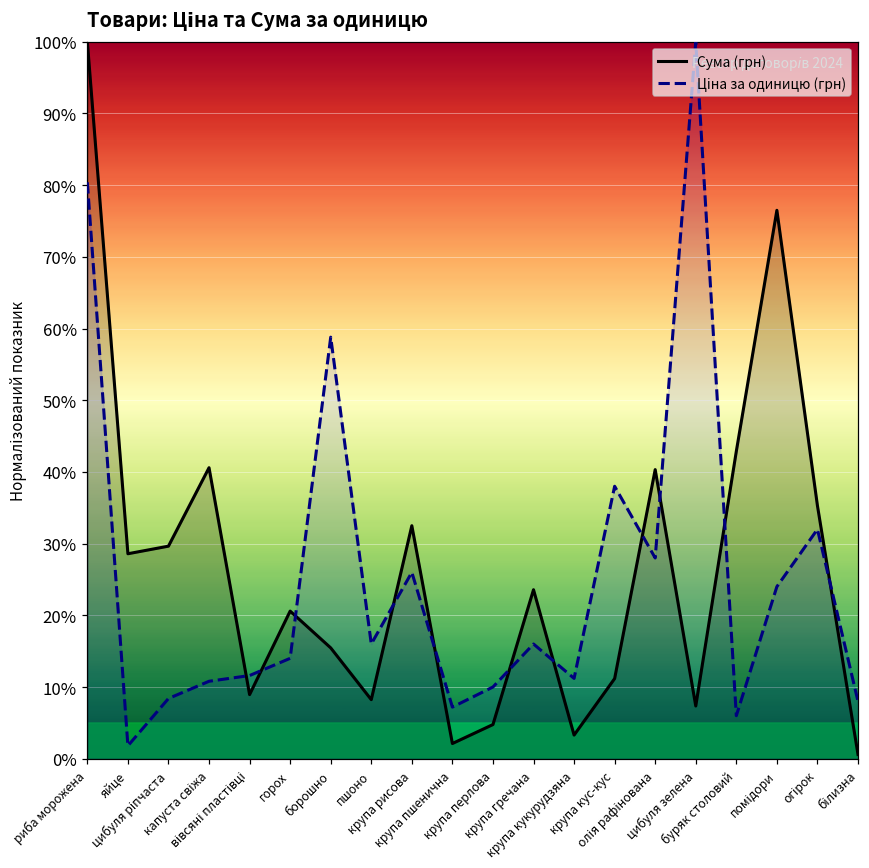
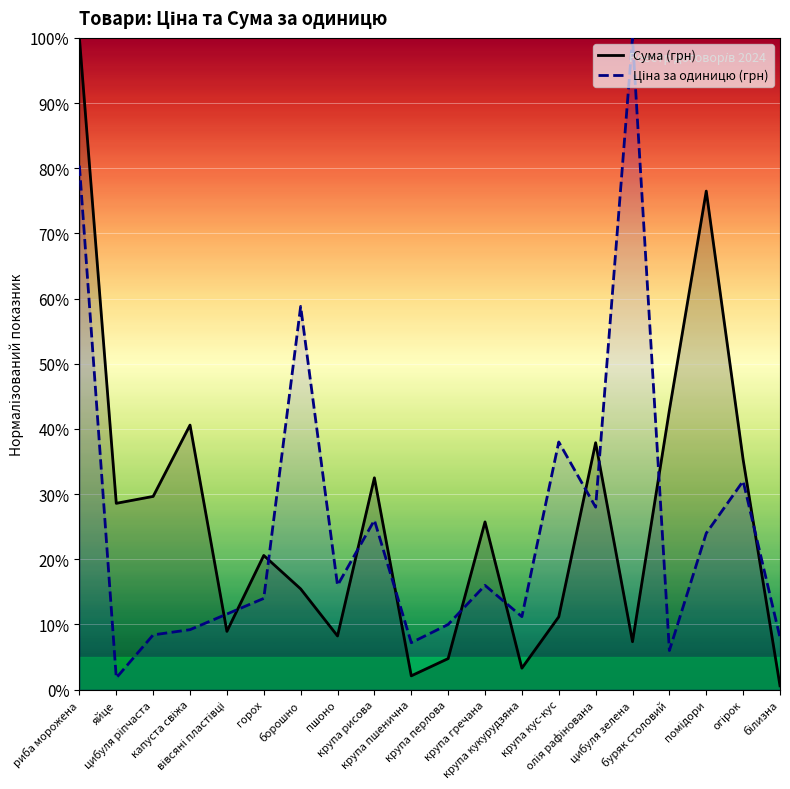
Ціна за одиницю (грн), капуста свіжа: 11% -> 9%
Сума (грн), крупа гречана: 24% -> 26%
Сума (грн), олія рафінована: 40% -> 38%
